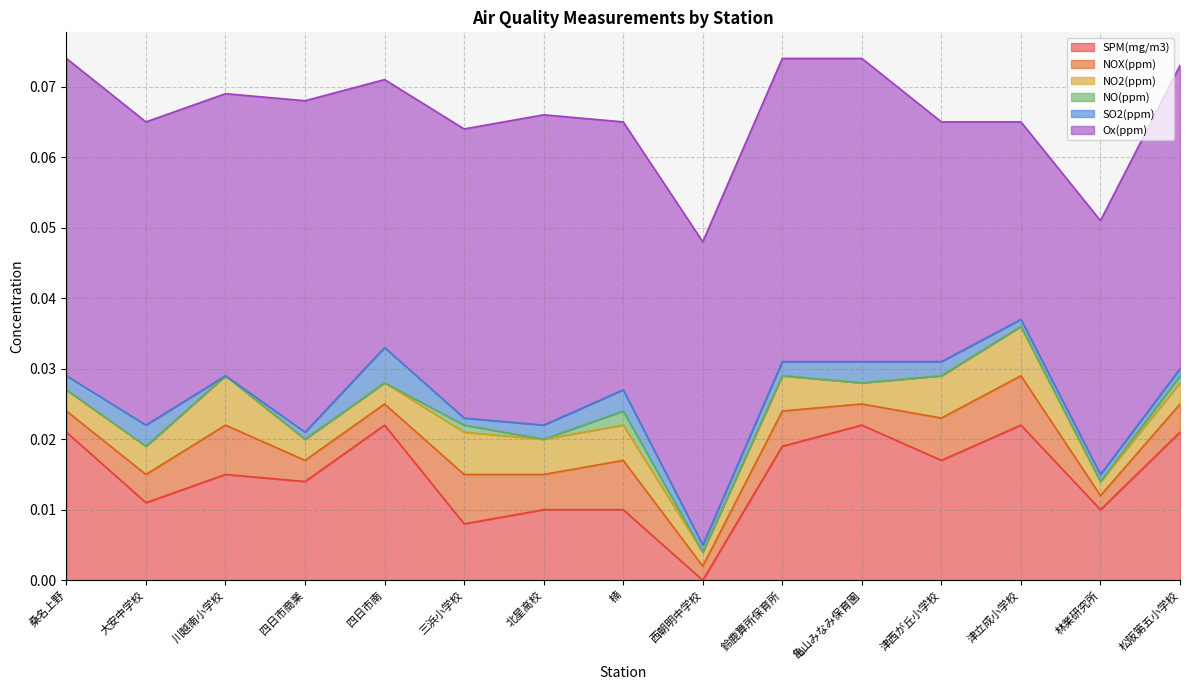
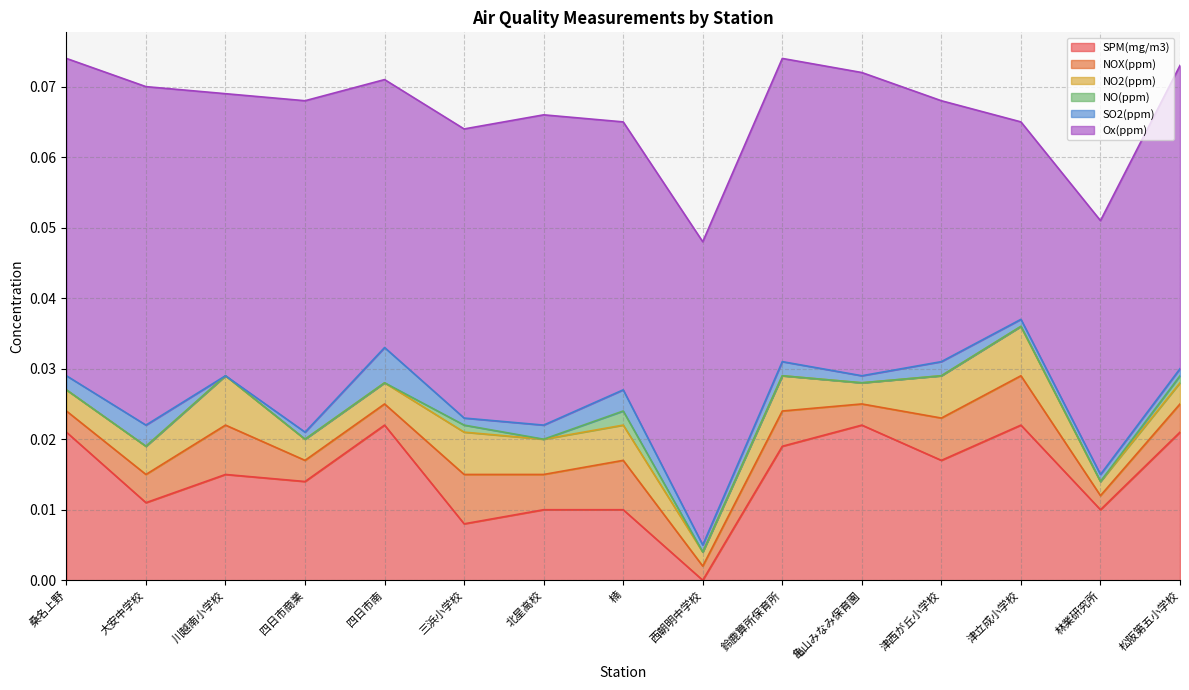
Ox(ppm), 大安中学校: 0.043 -> 0.048
SO2(ppm), 亀山みなみ保育園: 0.003 -> 0.001
Ox(ppm), 津西が丘小学校: 0.034 -> 0.037
